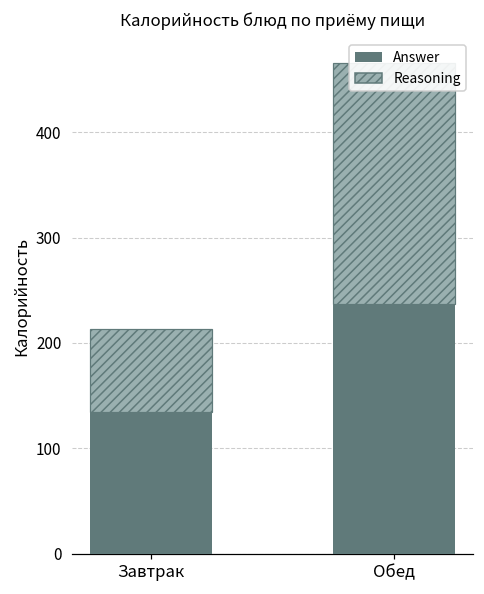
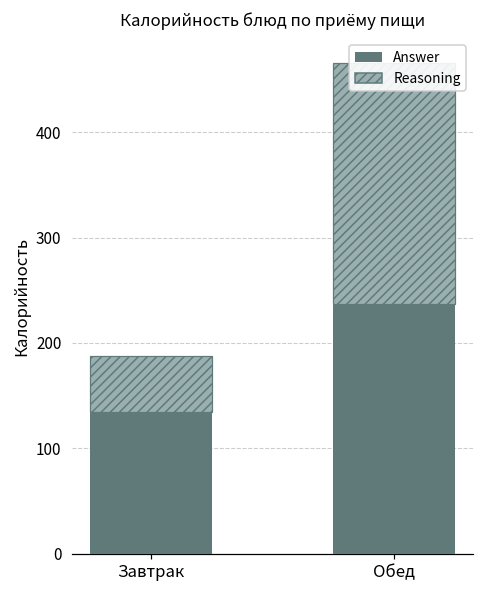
Reasoning, Завтрак: 80 -> 50
